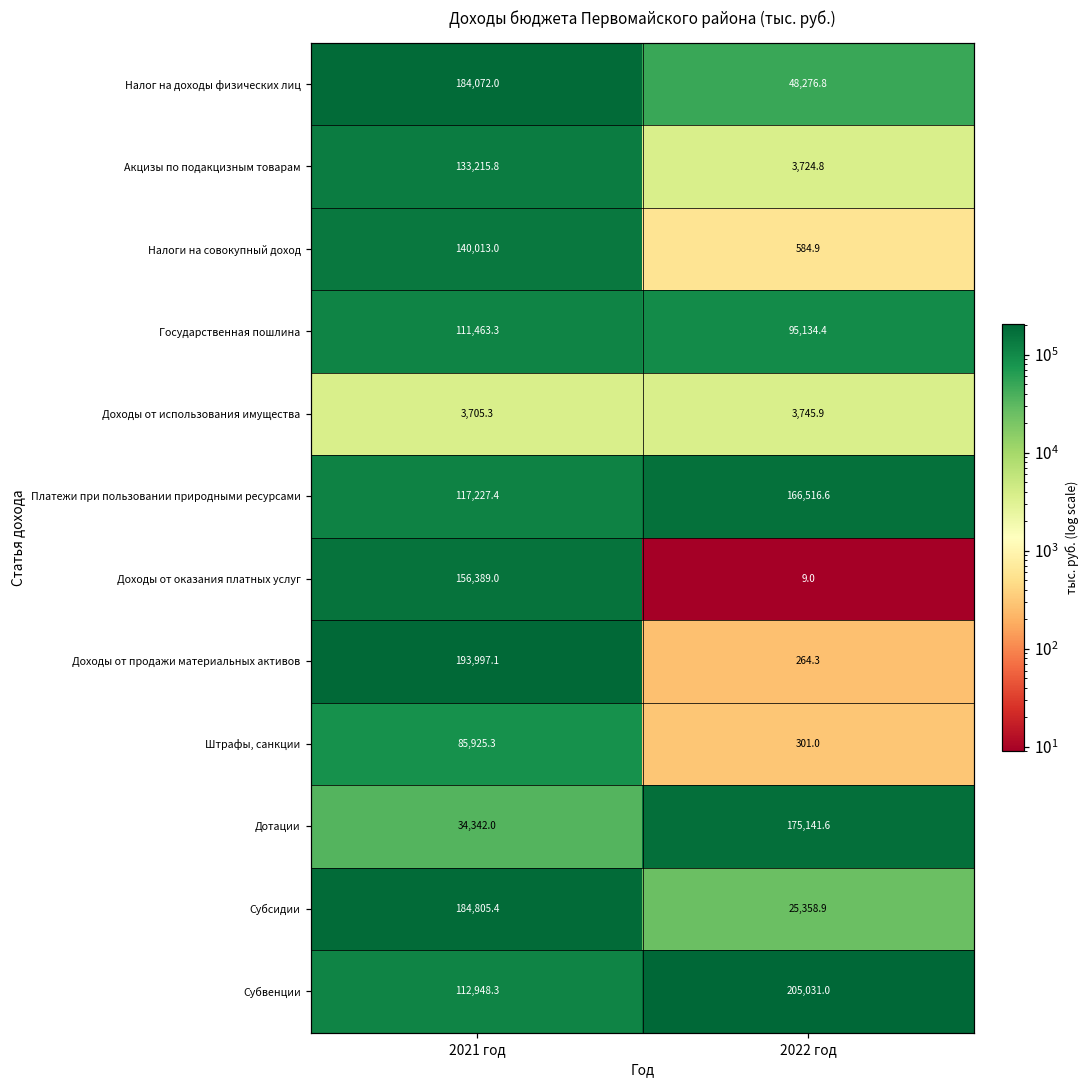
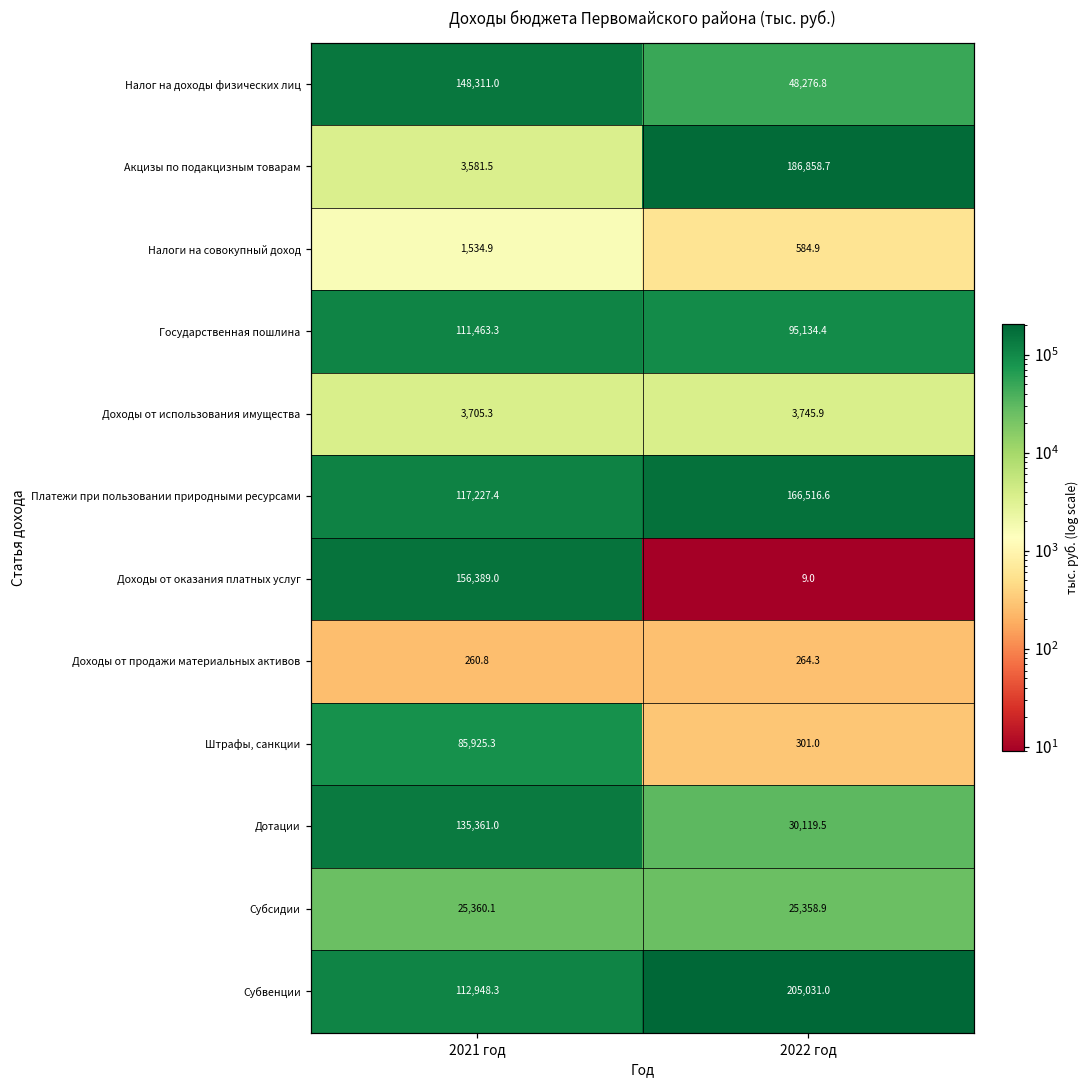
Налог на доходы физических лиц, 2021 год: 184,072.0 -> 148,311.0
Акцизы по подакцизным товарам, 2021 год: 133,215.8 -> 3,581.5
Акцизы по подакцизным товарам, 2022 год: 3,724.8 -> 186,858.7
Налоги на совокупный доход, 2021 год: 140,013.0 -> 1,534.9
Доходы от продажи материальных активов, 2021 год: 193,997.1 -> 260.8
Дотации, 2021 год: 34,342.0 -> 135,361.0
Дотации, 2022 год: 175,141.6 -> 30,119.5
Субсидии, 2021 год: 184,805.4 -> 25,360.1
